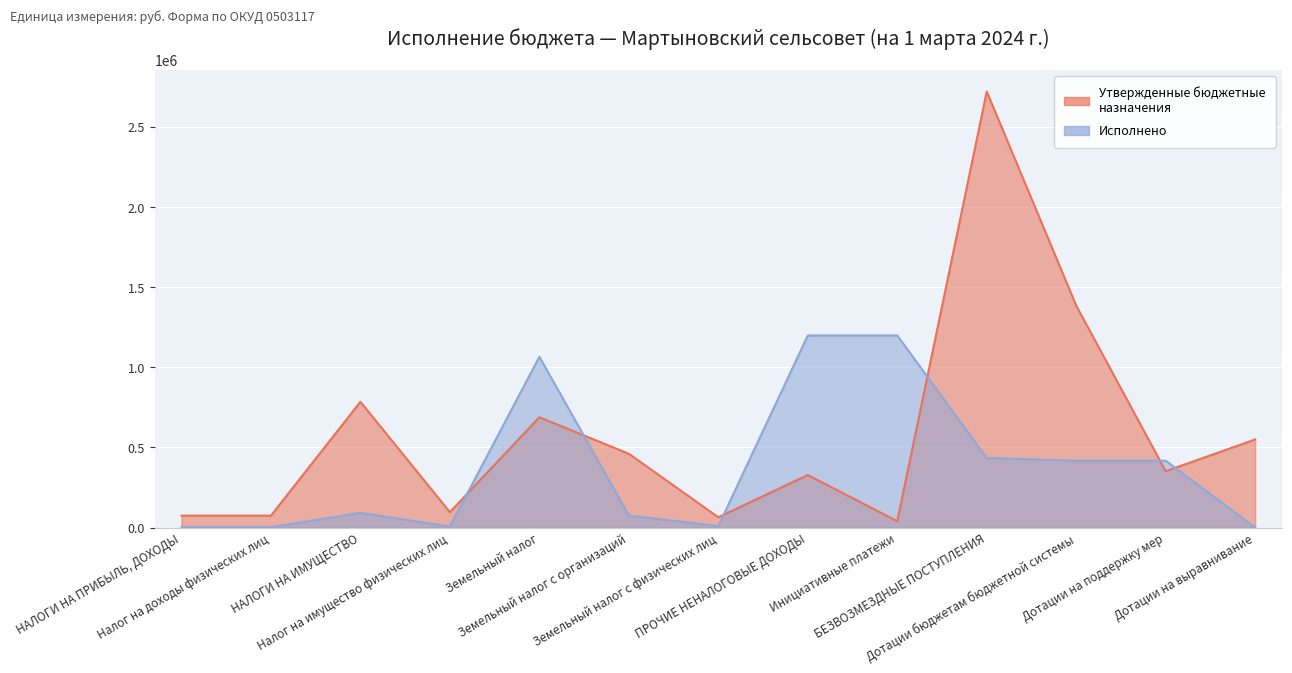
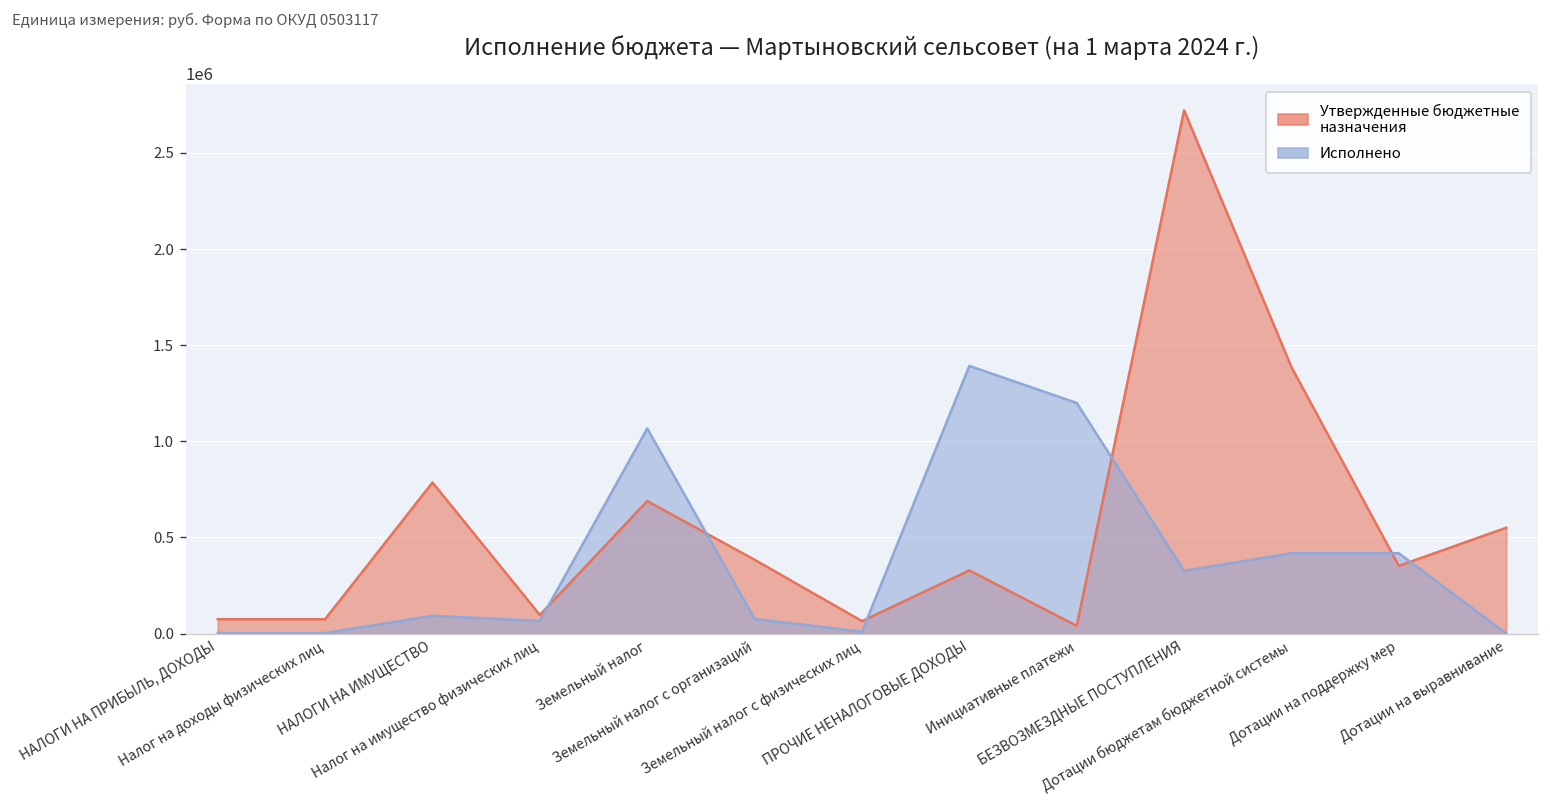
Исполнено, Налог на имущество физических лиц: 10000 -> 70000
Утвержденные бюджетные назначения, Земельный налог с организаций: 460000 -> 380000
Исполнено, ПРОЧИЕ НЕНАЛОГОВЫЕ ДОХОДЫ: 1200000 -> 1390000
Исполнено, БЕЗВОЗМЕЗДНЫЕ ПОСТУПЛЕНИЯ: 430000 -> 330000
